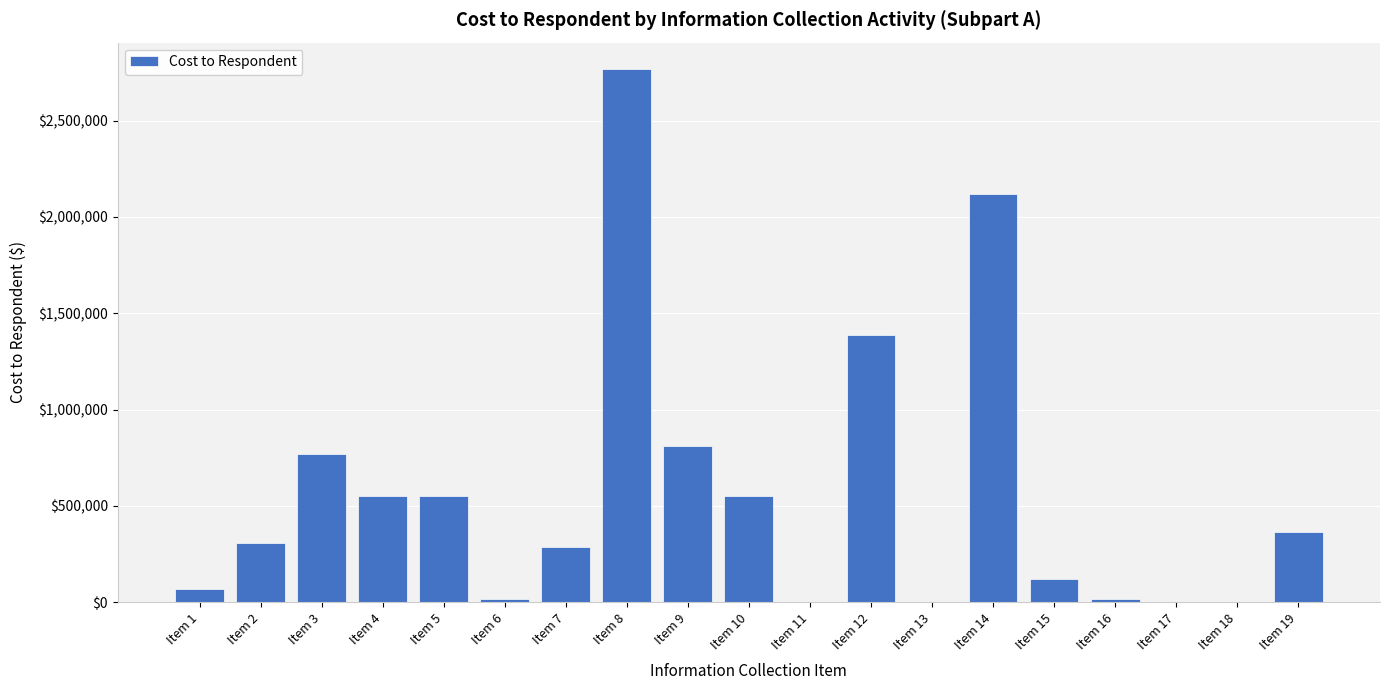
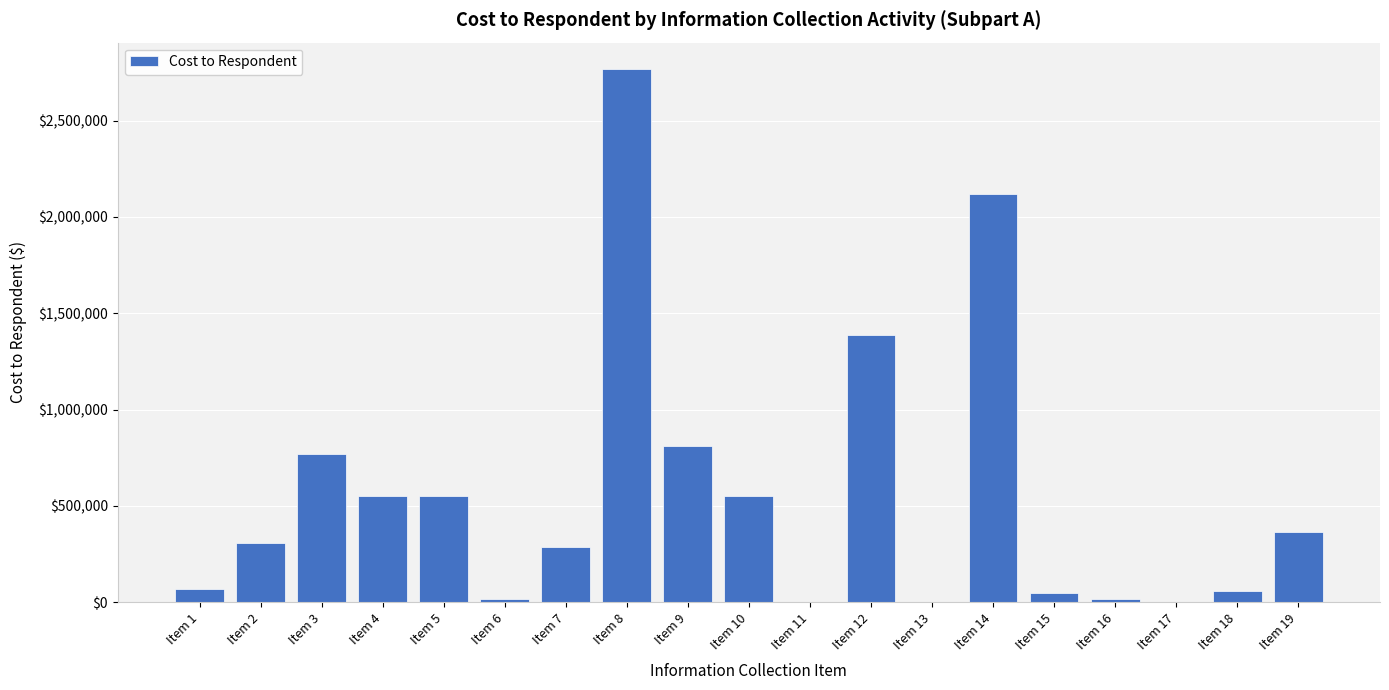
Item 15: $120,000 -> $50,000
Item 18: $0 -> $60,000
